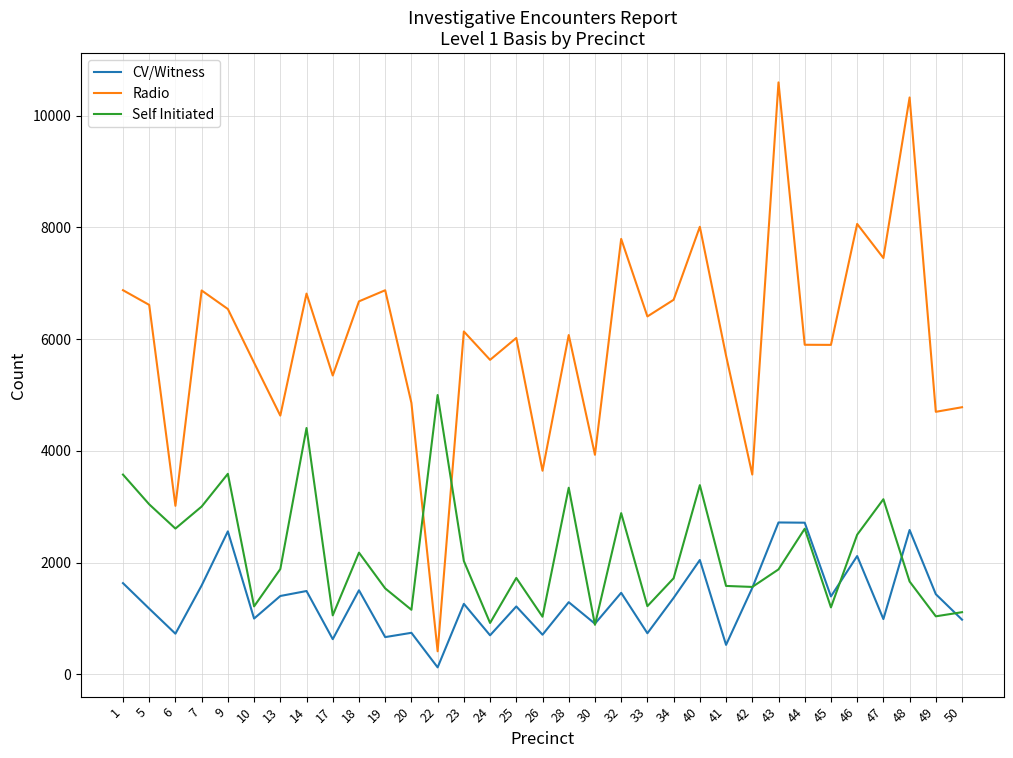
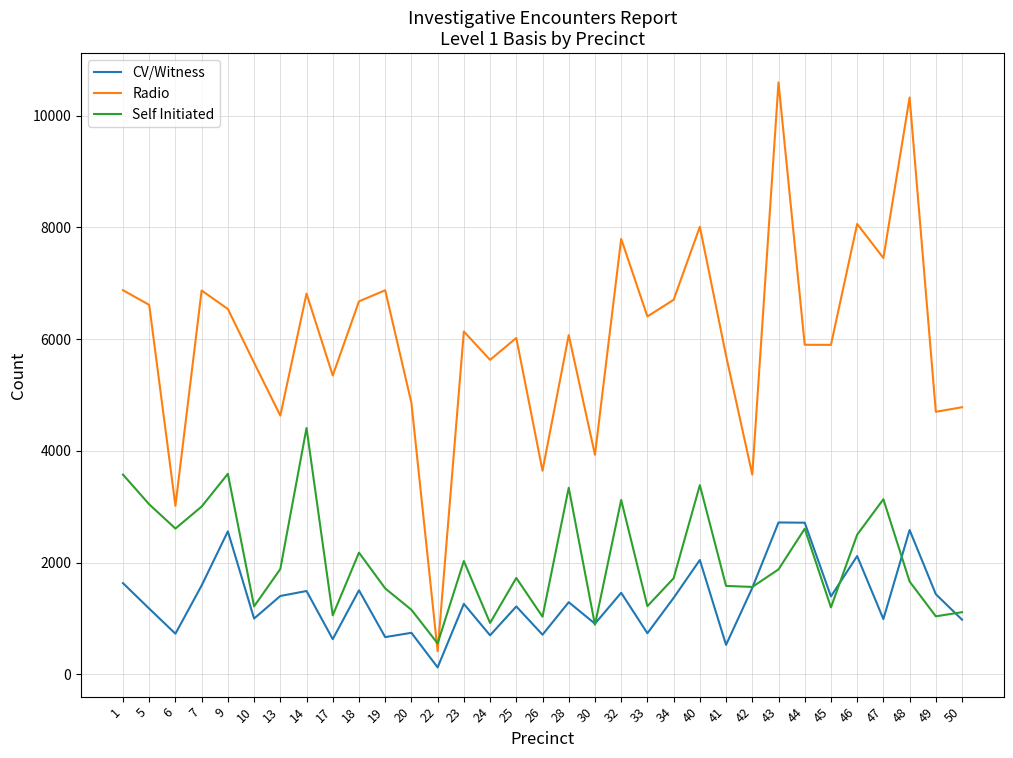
Self Initiated, 22: 5000 -> 600
Self Initiated, 32: 2900 -> 3100
